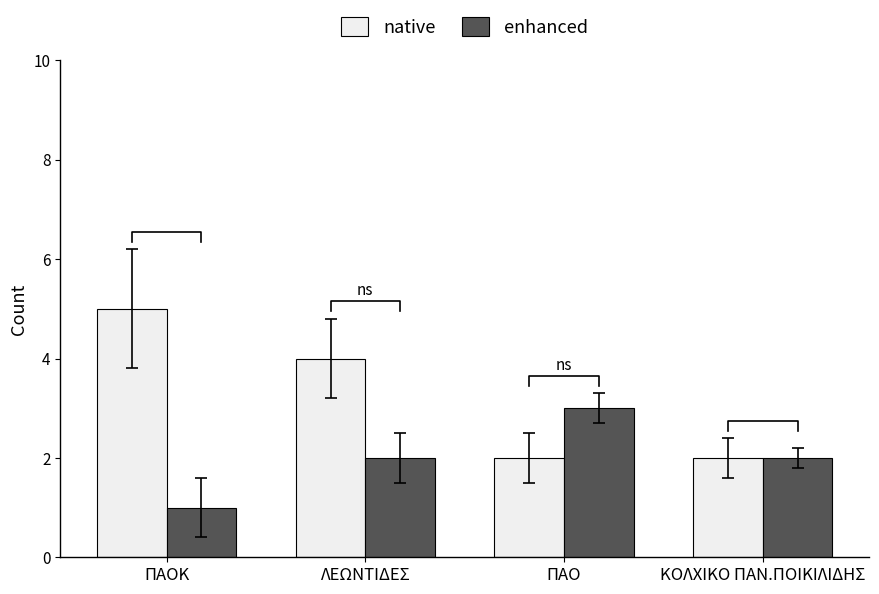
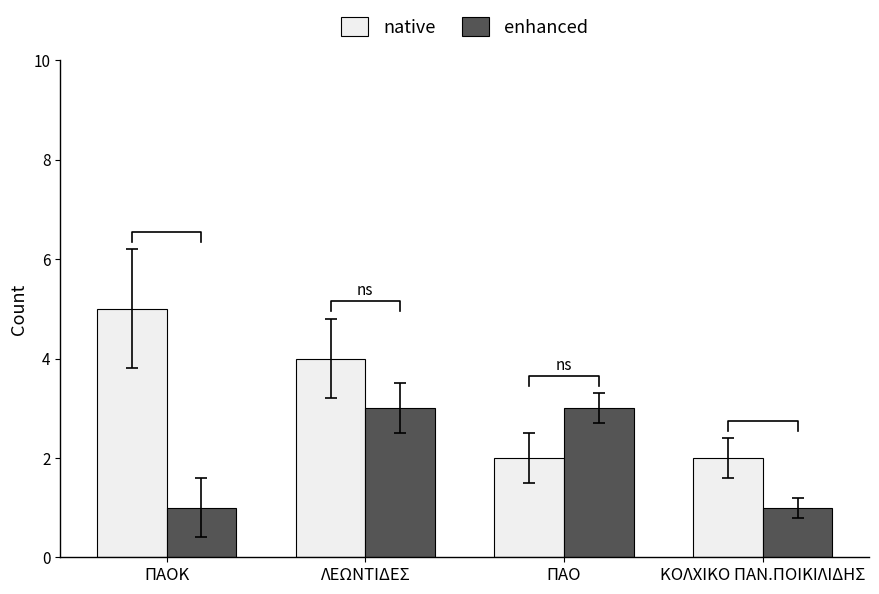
enhanced, ΛΕΩΝΤΙΔΕΣ: 2 -> 3
enhanced, ΚΟΛΧΙΚΟ ΠΑΝ.ΠΟΙΚΙΛΙΔΗΣ: 2 -> 1
